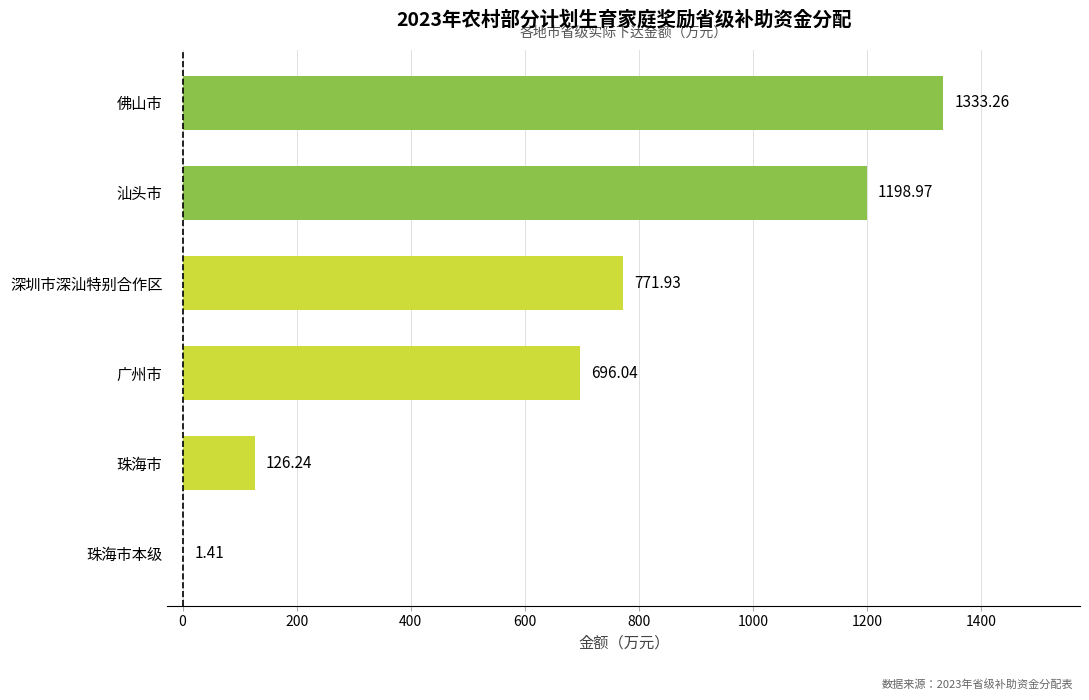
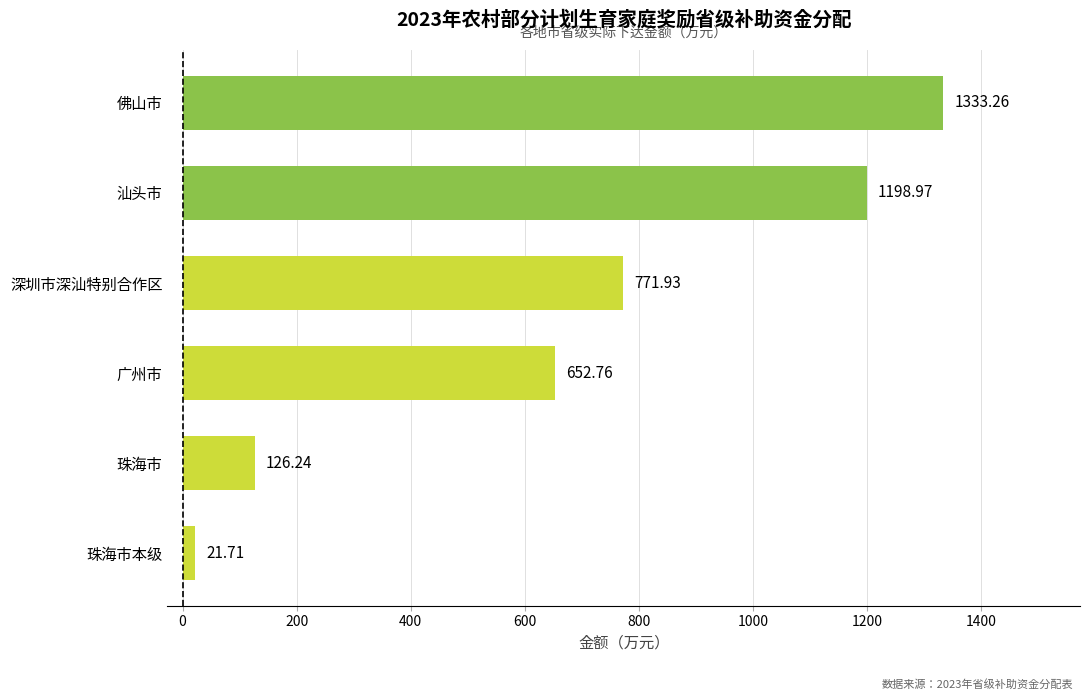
广州市: 696.04 -> 652.76
珠海市本级: 1.41 -> 21.71
